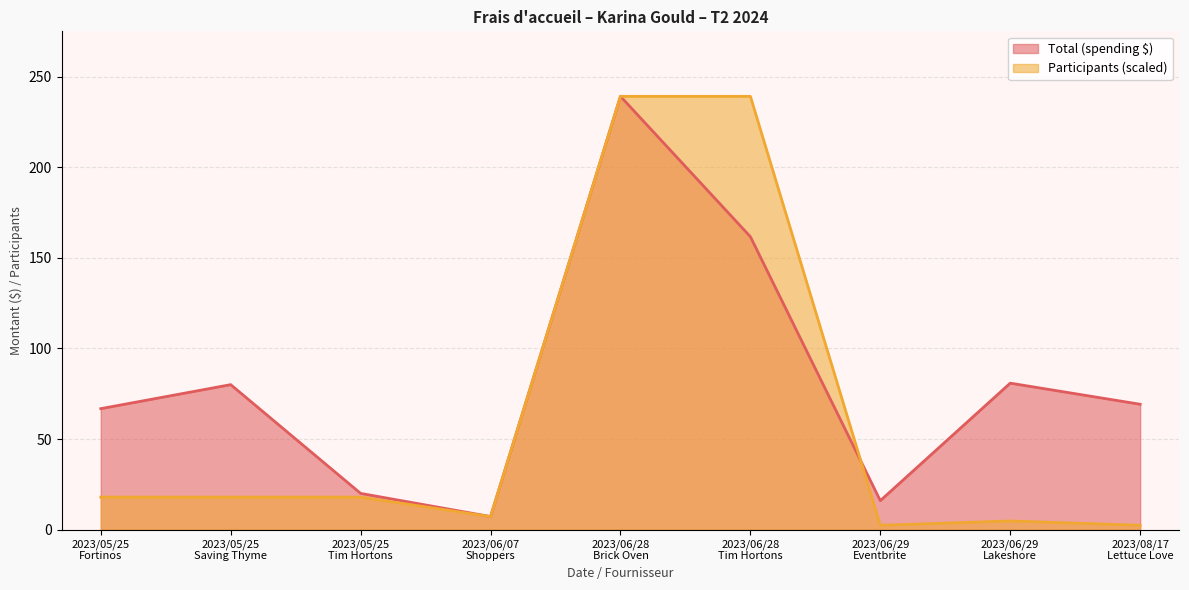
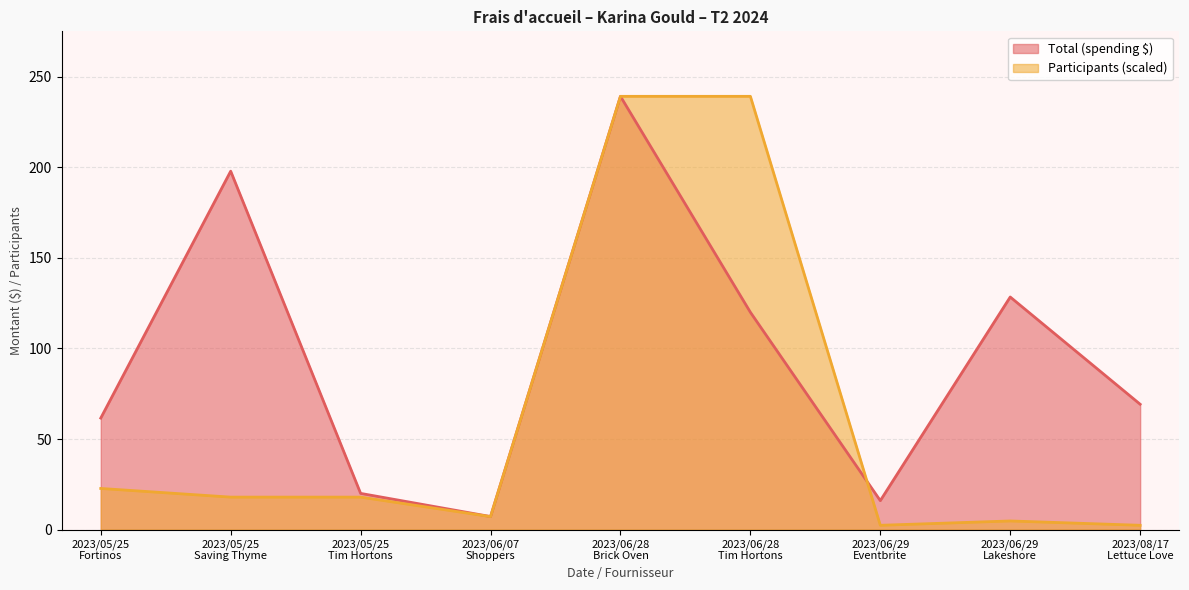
Total (spending $), 2023/05/25 Fortinos: 67 -> 62
Participants (scaled), 2023/05/25 Fortinos: 18 -> 23
Total (spending $), 2023/05/25 Saving Thyme: 80 -> 198
Total (spending $), 2023/06/28 Tim Hortons: 162 -> 120
Total (spending $), 2023/06/29 Lakeshore: 81 -> 128
